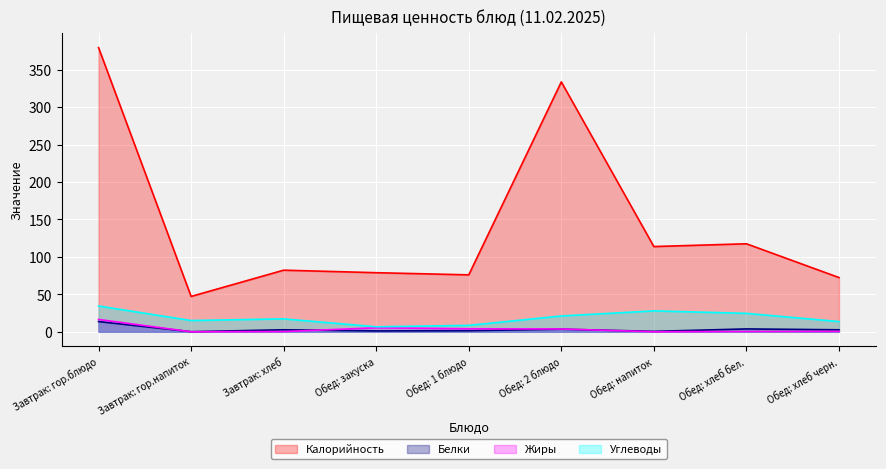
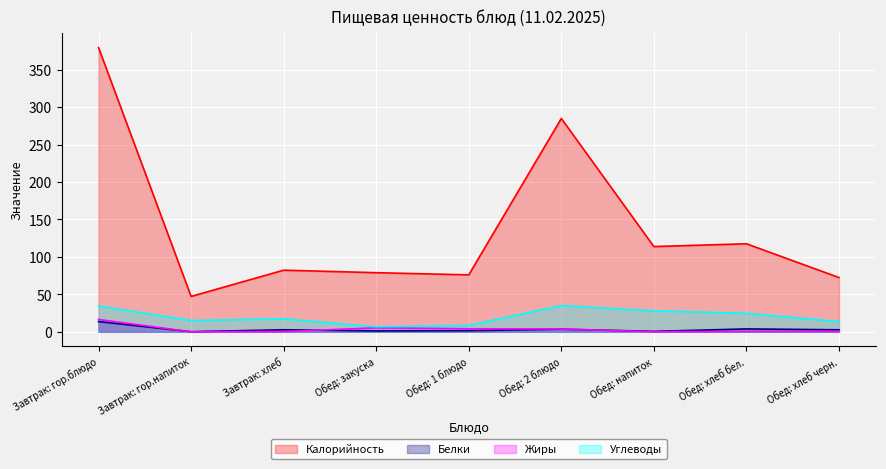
Калорийность, Обед: 2 блюдо: 330 -> 280
Углеводы, Обед: 2 блюдо: 20 -> 40
